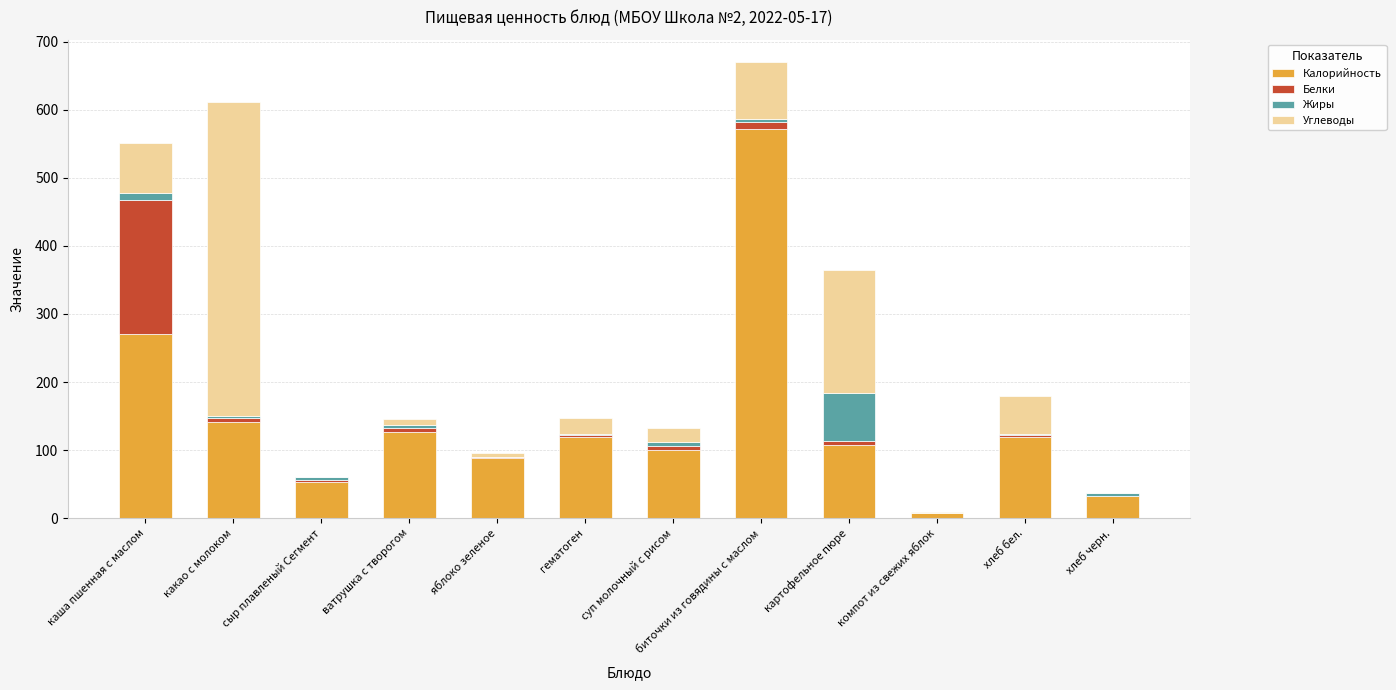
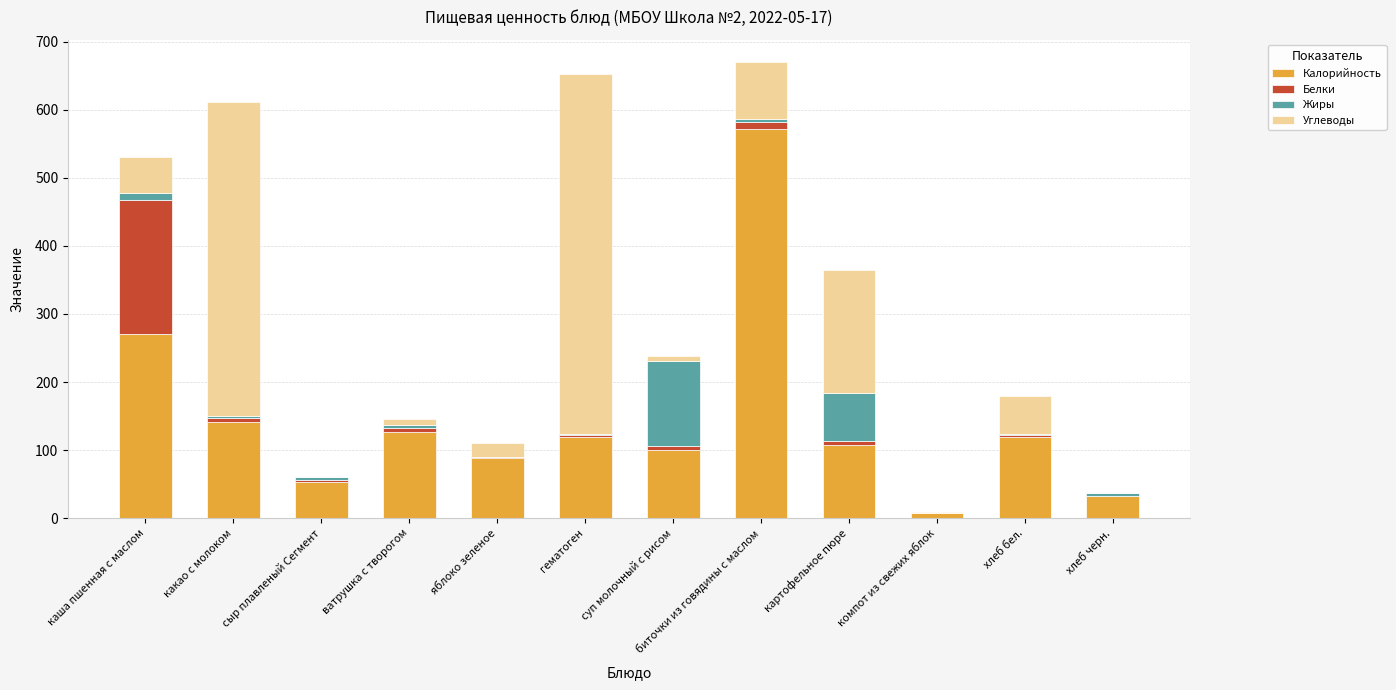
Углеводы, каша пшенная с маслом: 70 -> 50
Углеводы, яблоко зеленое: 10 -> 20
Углеводы, гематоген: 20 -> 530
Жиры, суп молочный с рисом: 10 -> 120
Углеводы, суп молочный с рисом: 20 -> 10
